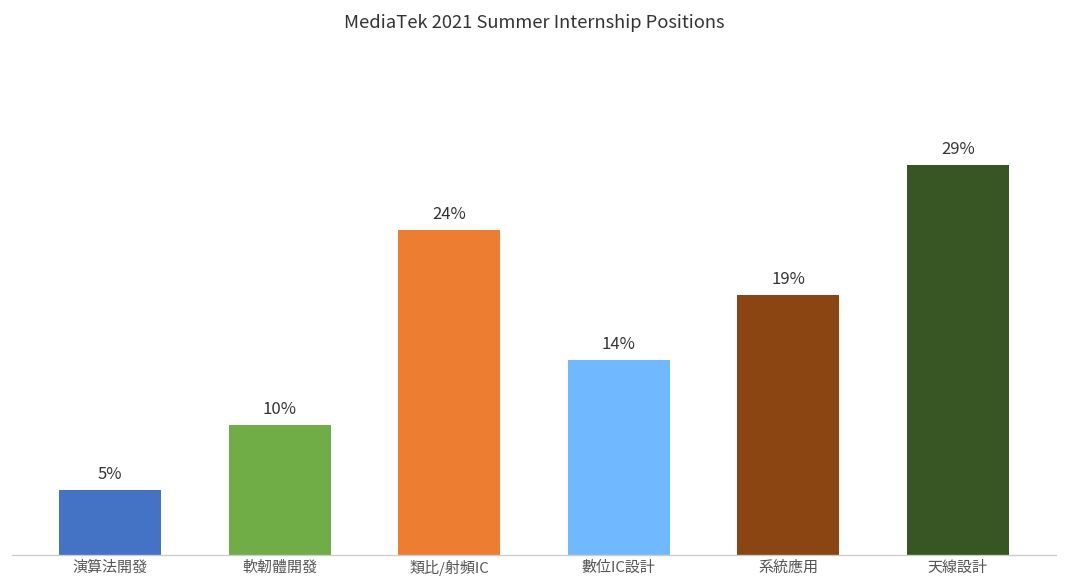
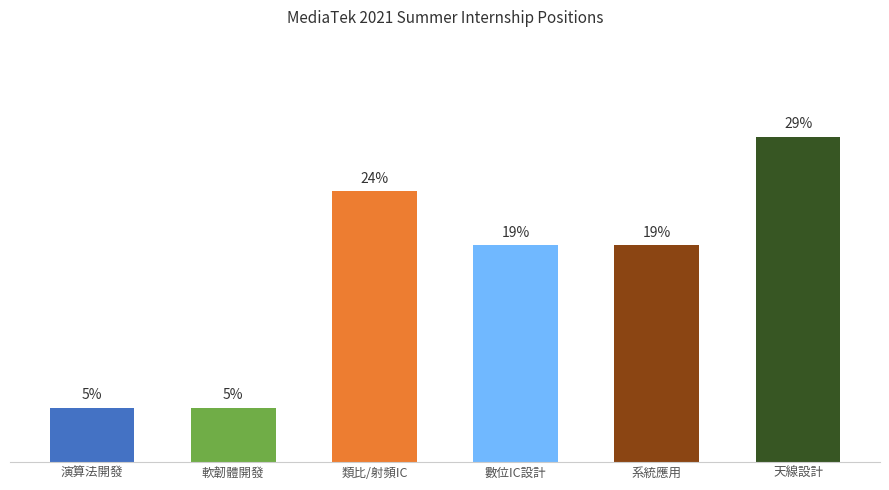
軟韌體開發: 10% -> 5%
數位IC設計: 14% -> 19%
